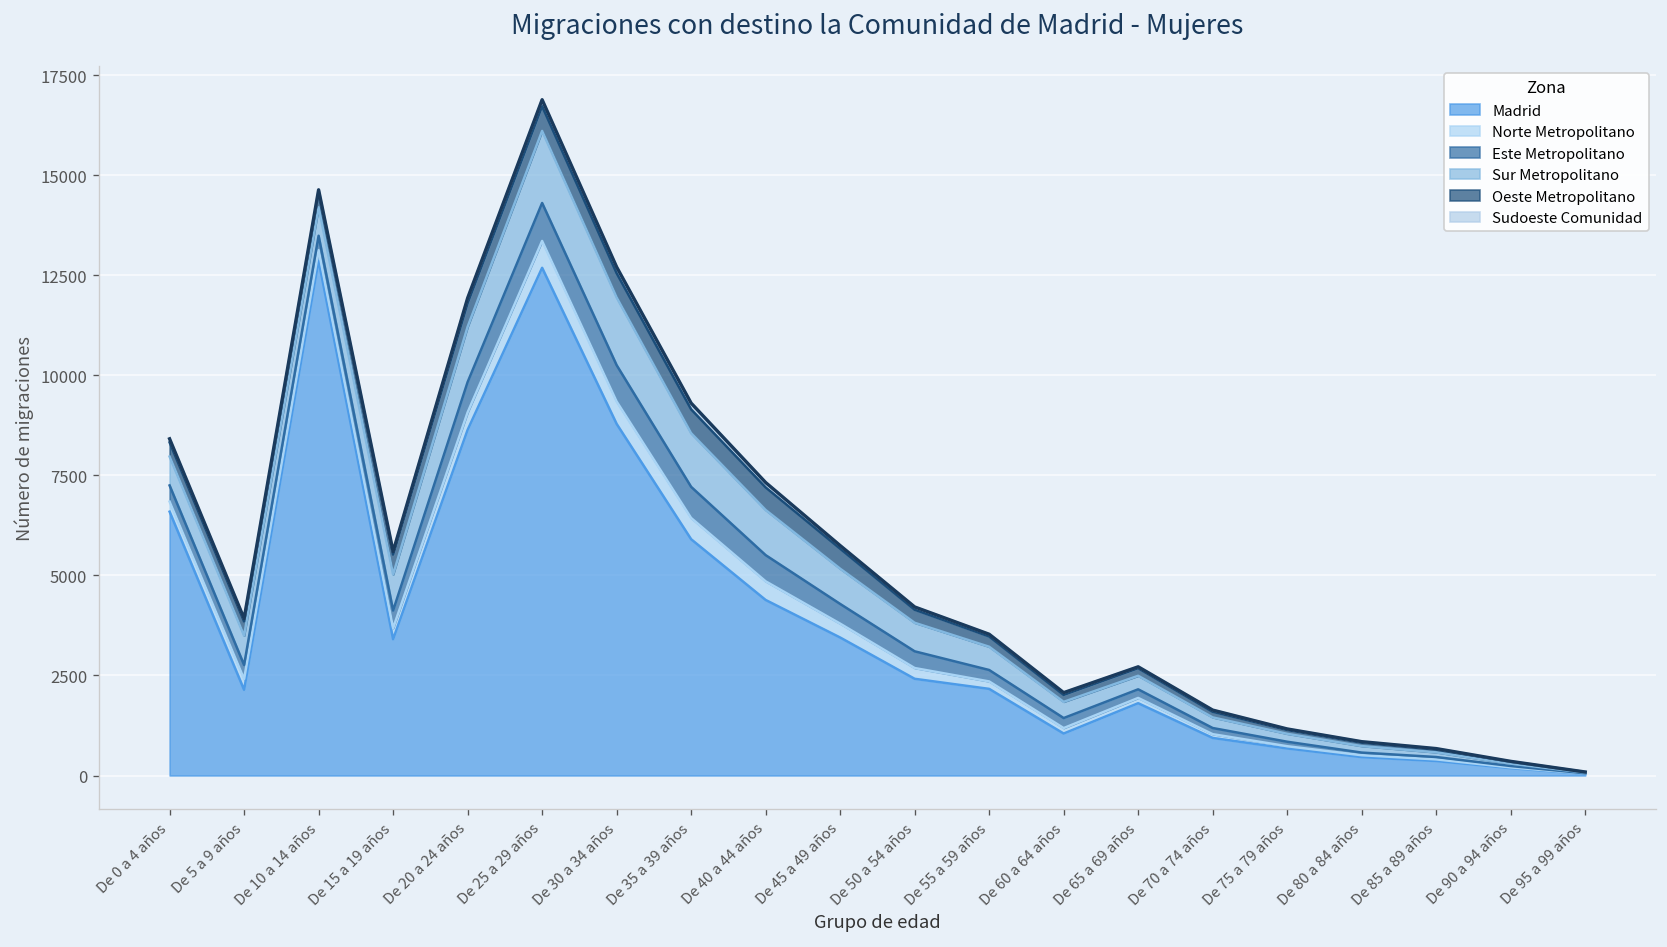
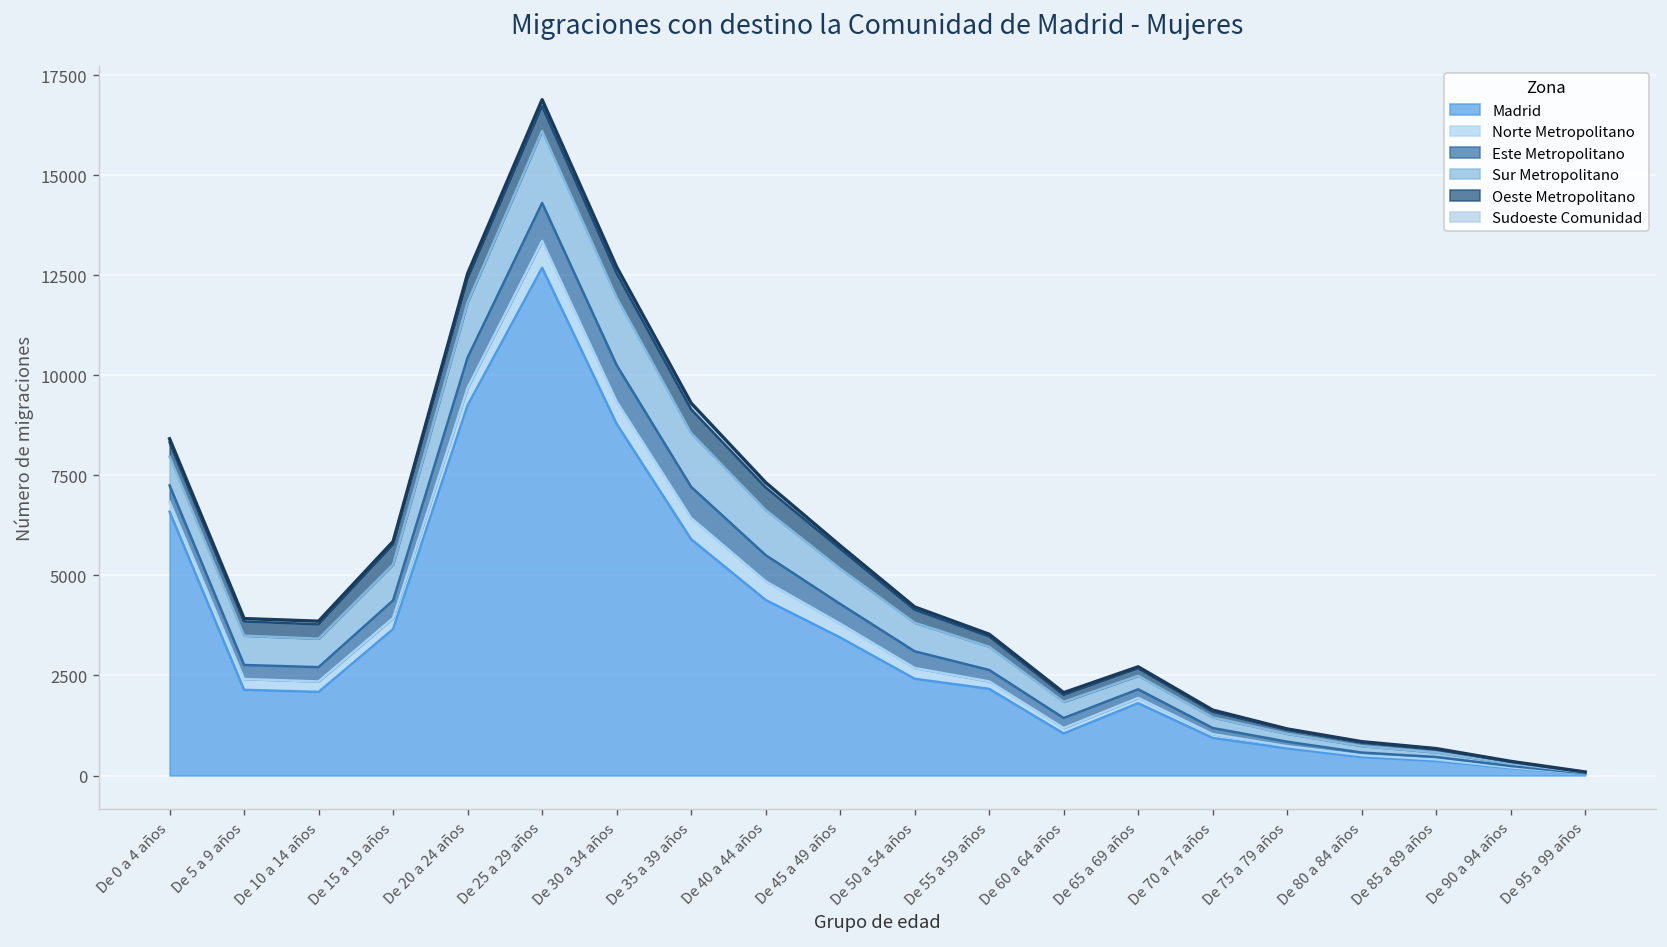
Madrid, De 10 a 14 años: 12900 -> 2100
Madrid, De 15 a 19 años: 3400 -> 3700
Madrid, De 20 a 24 años: 8600 -> 9300
